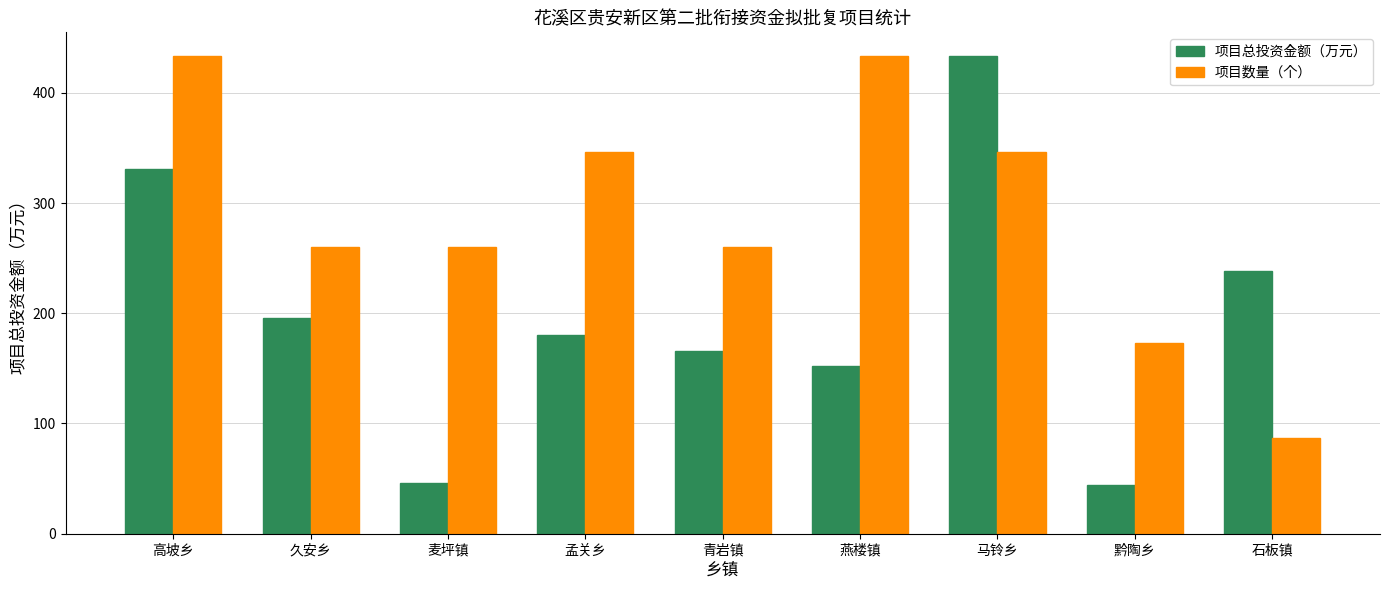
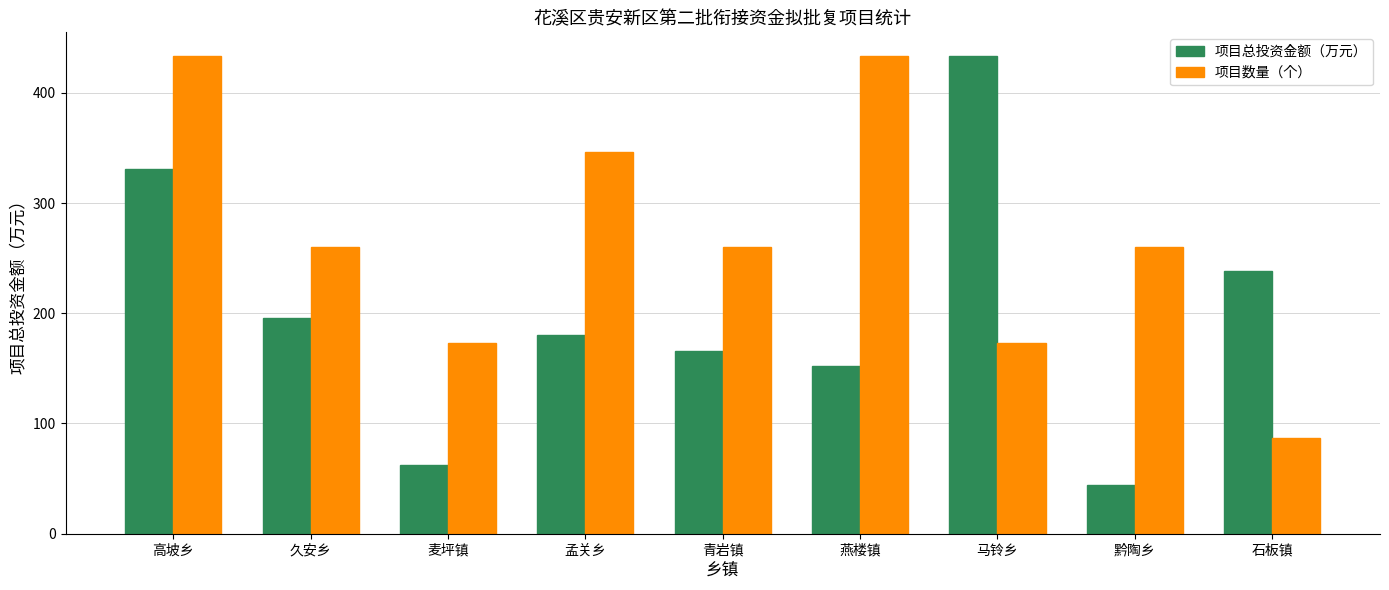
项目总投资金额（万元）, 麦坪镇: 46 -> 62
项目数量（个）, 麦坪镇: 260 -> 173
项目数量（个）, 马铃乡: 347 -> 173
项目数量（个）, 黔陶乡: 173 -> 260
